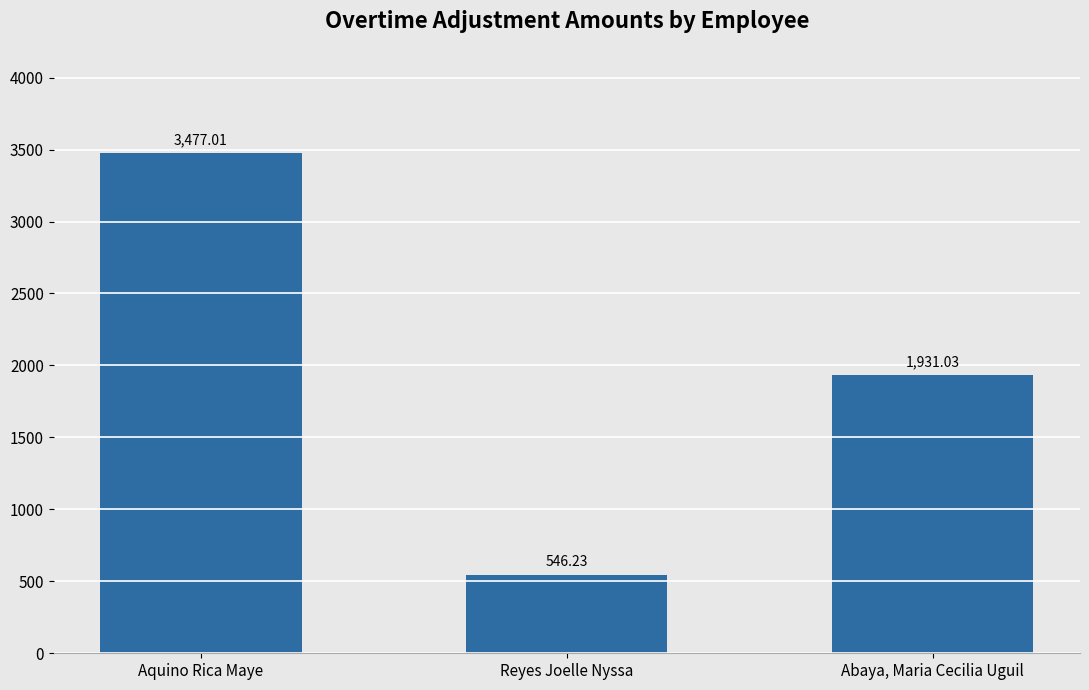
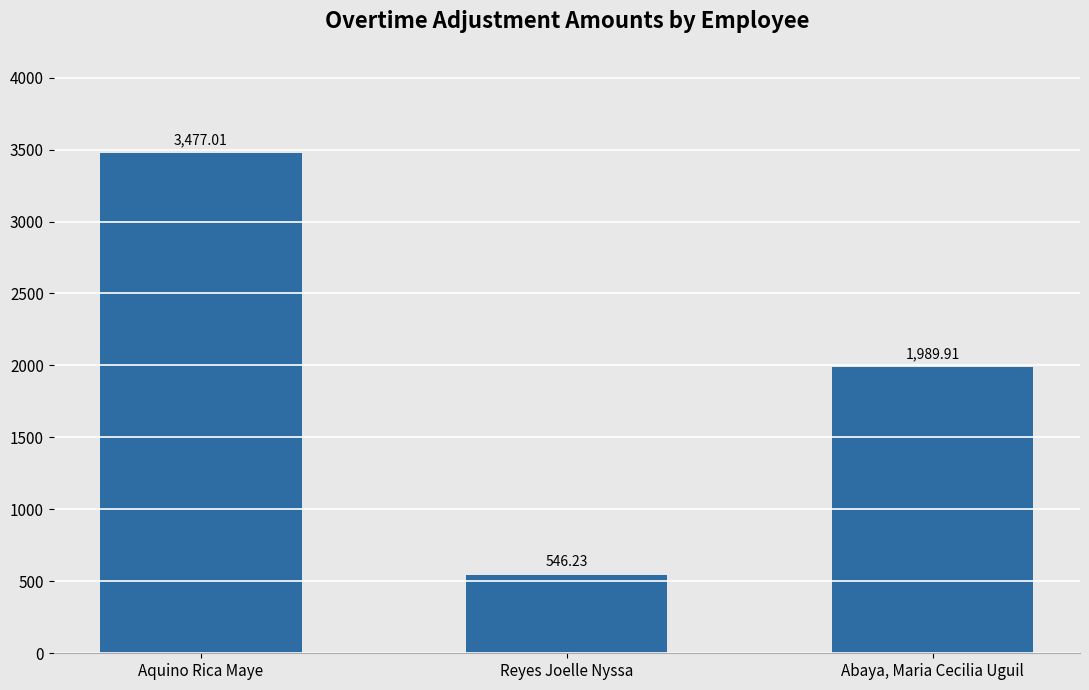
Abaya, Maria Cecilia Uguil: 1,931.03 -> 1,989.91
